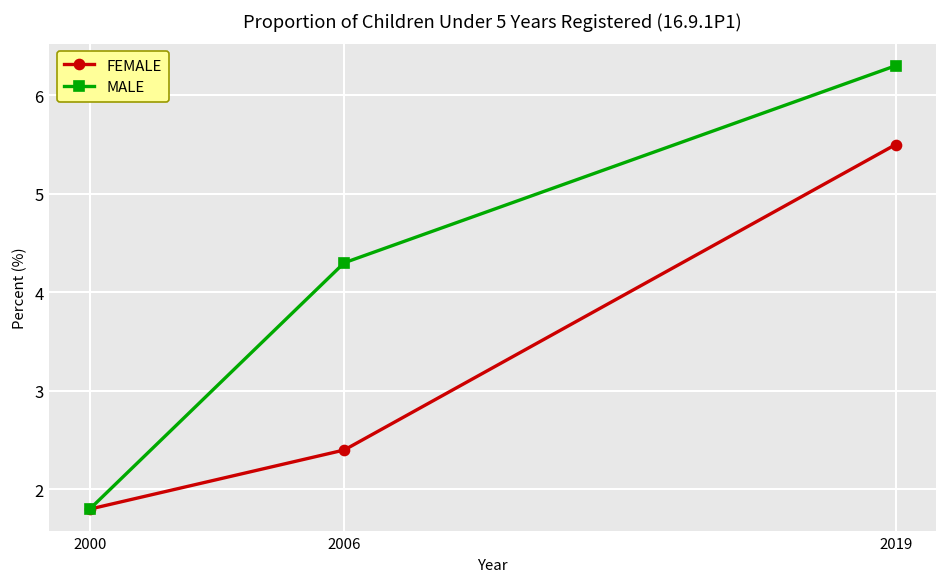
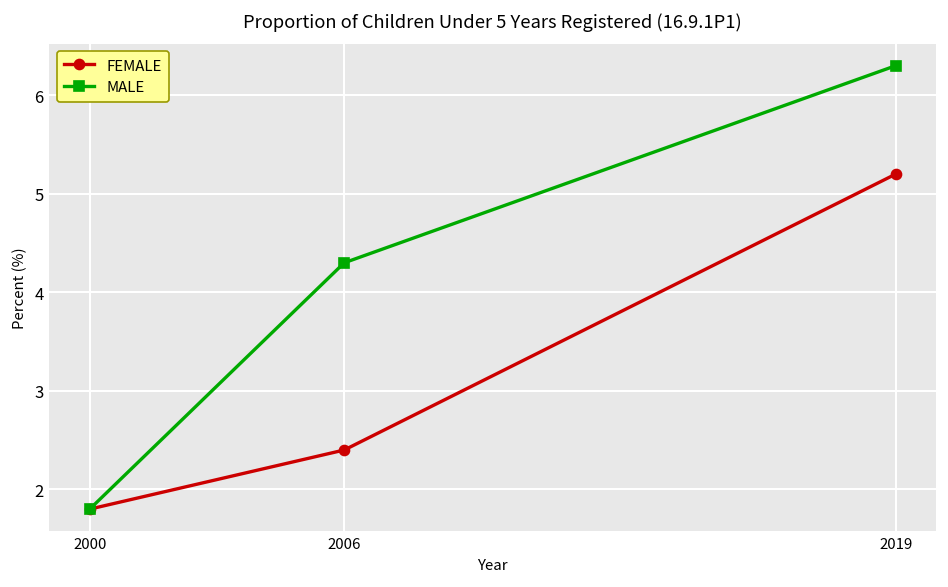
FEMALE, 2019: 5.5 -> 5.2
